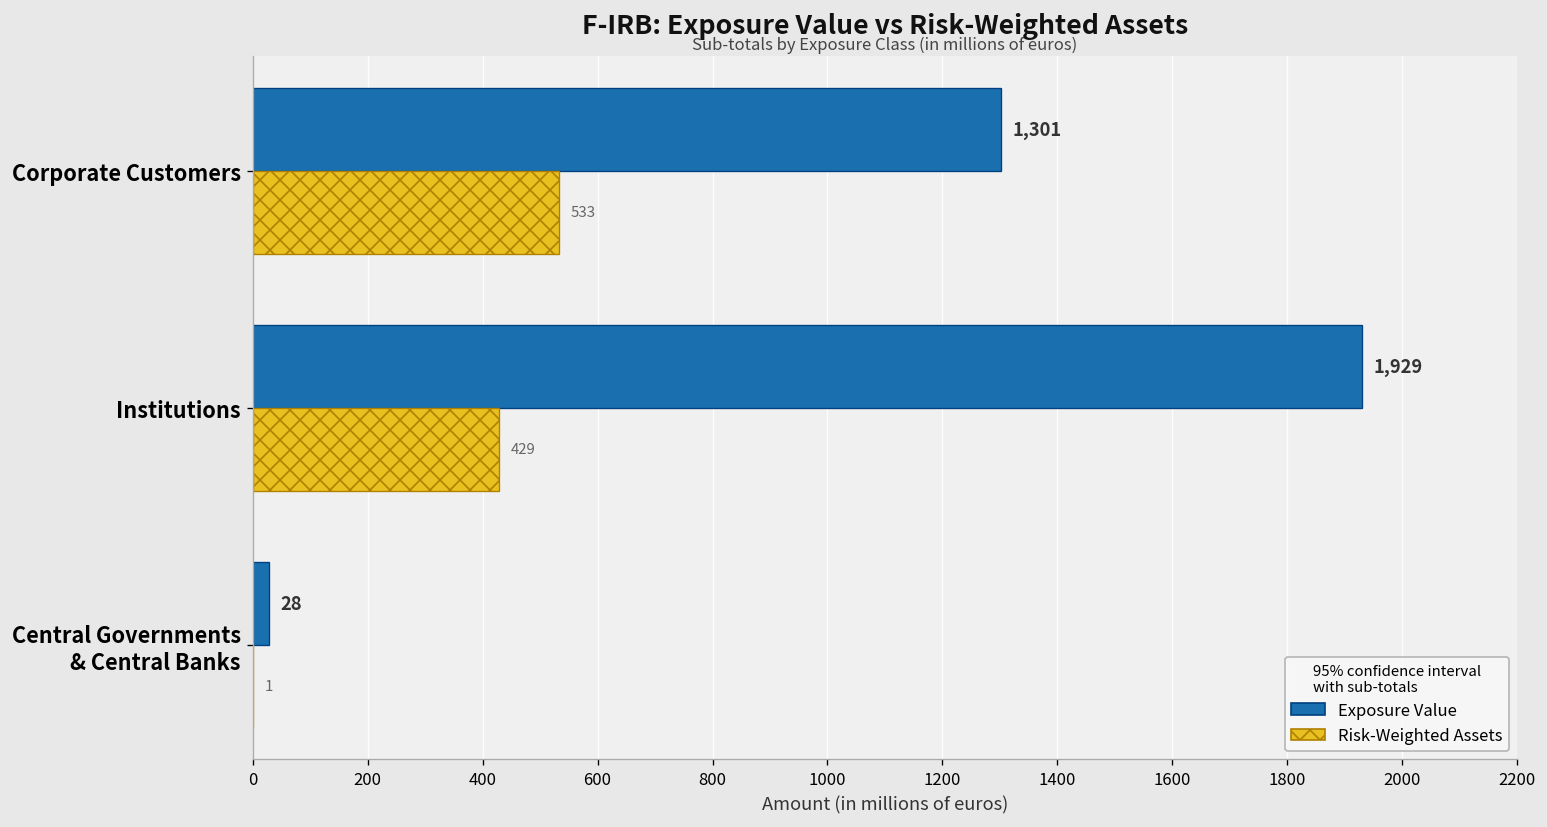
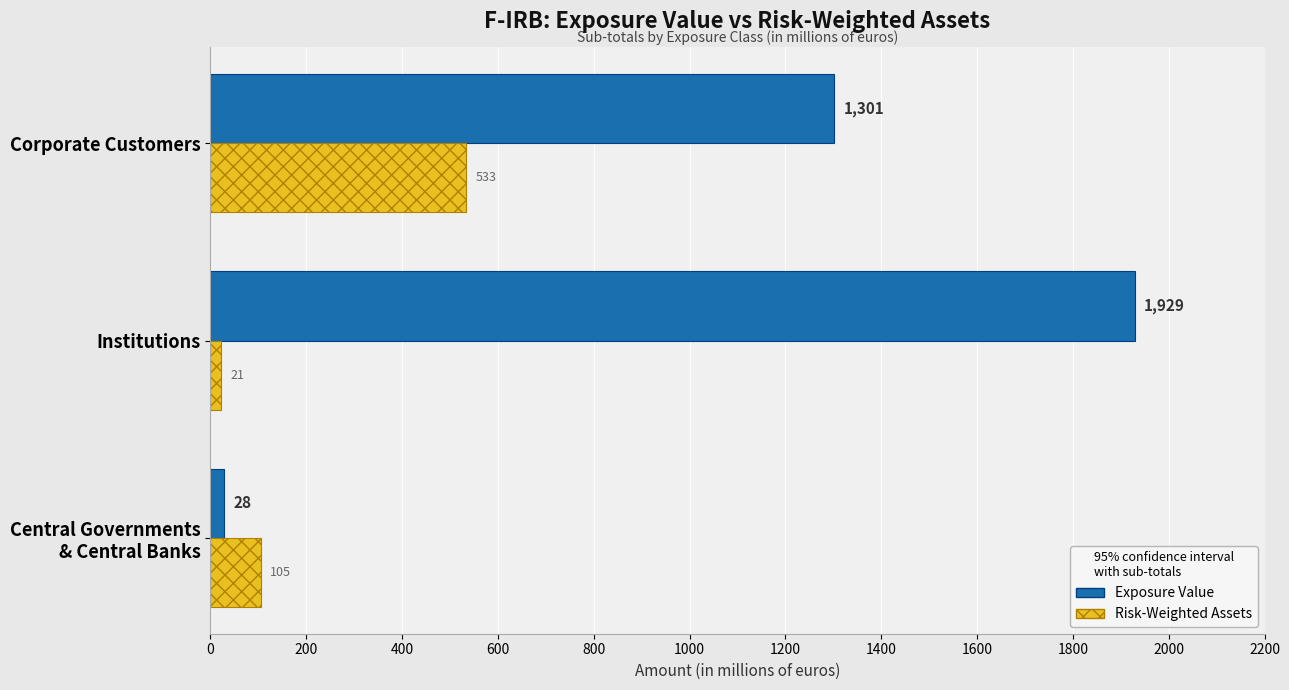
Risk-Weighted Assets, Institutions: 429 -> 21
Risk-Weighted Assets, Central Governments & Central Banks: 1 -> 105
